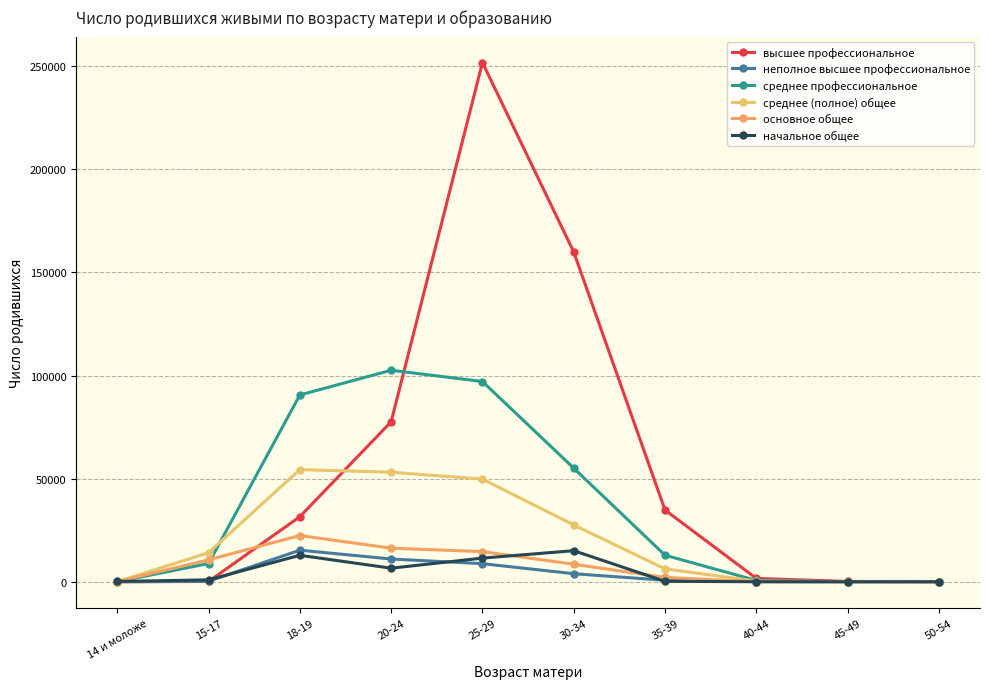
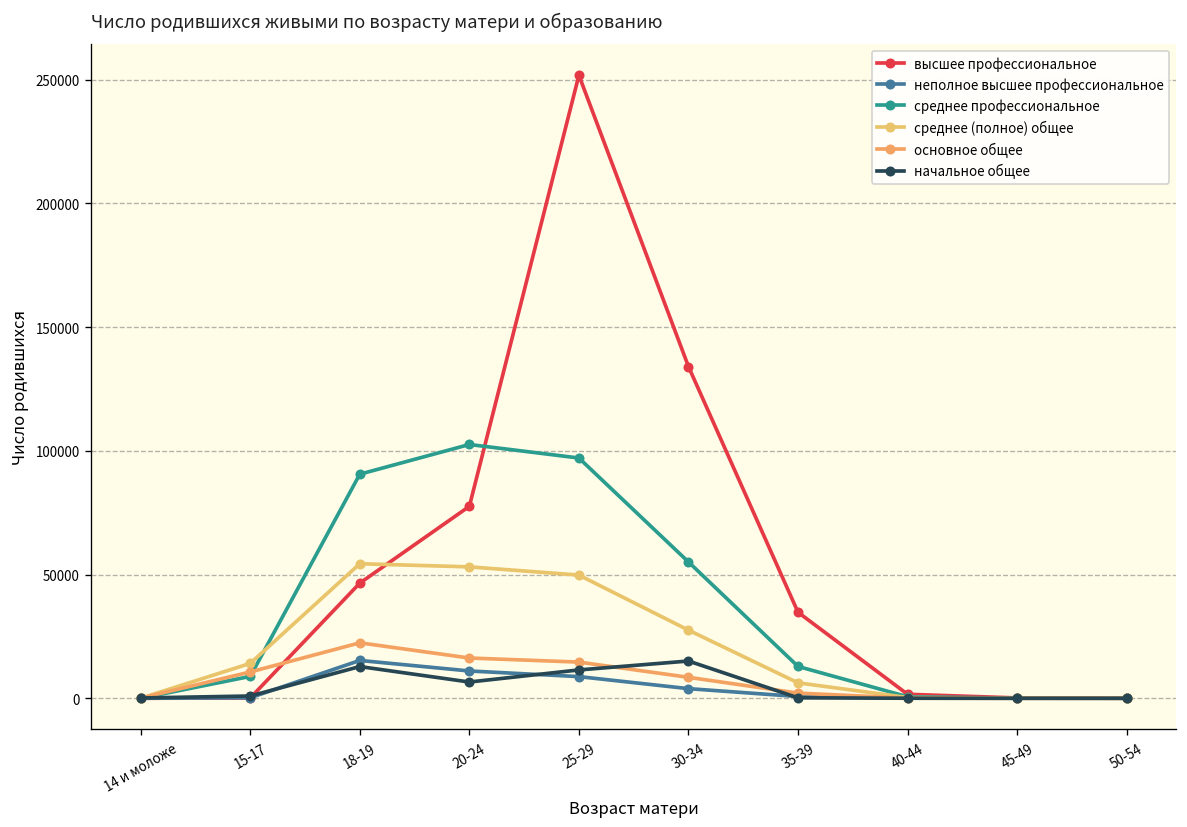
высшее профессиональное, 18-19: 32000 -> 47000
высшее профессиональное, 30-34: 160000 -> 134000
